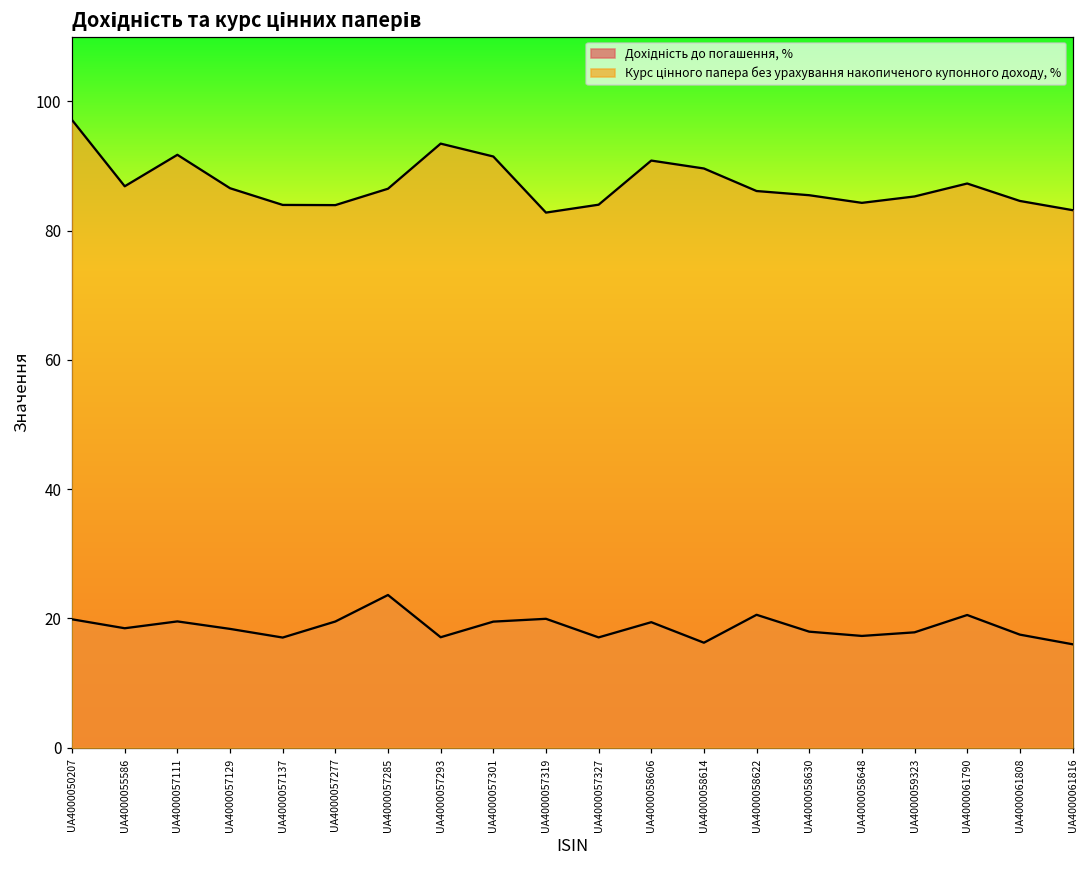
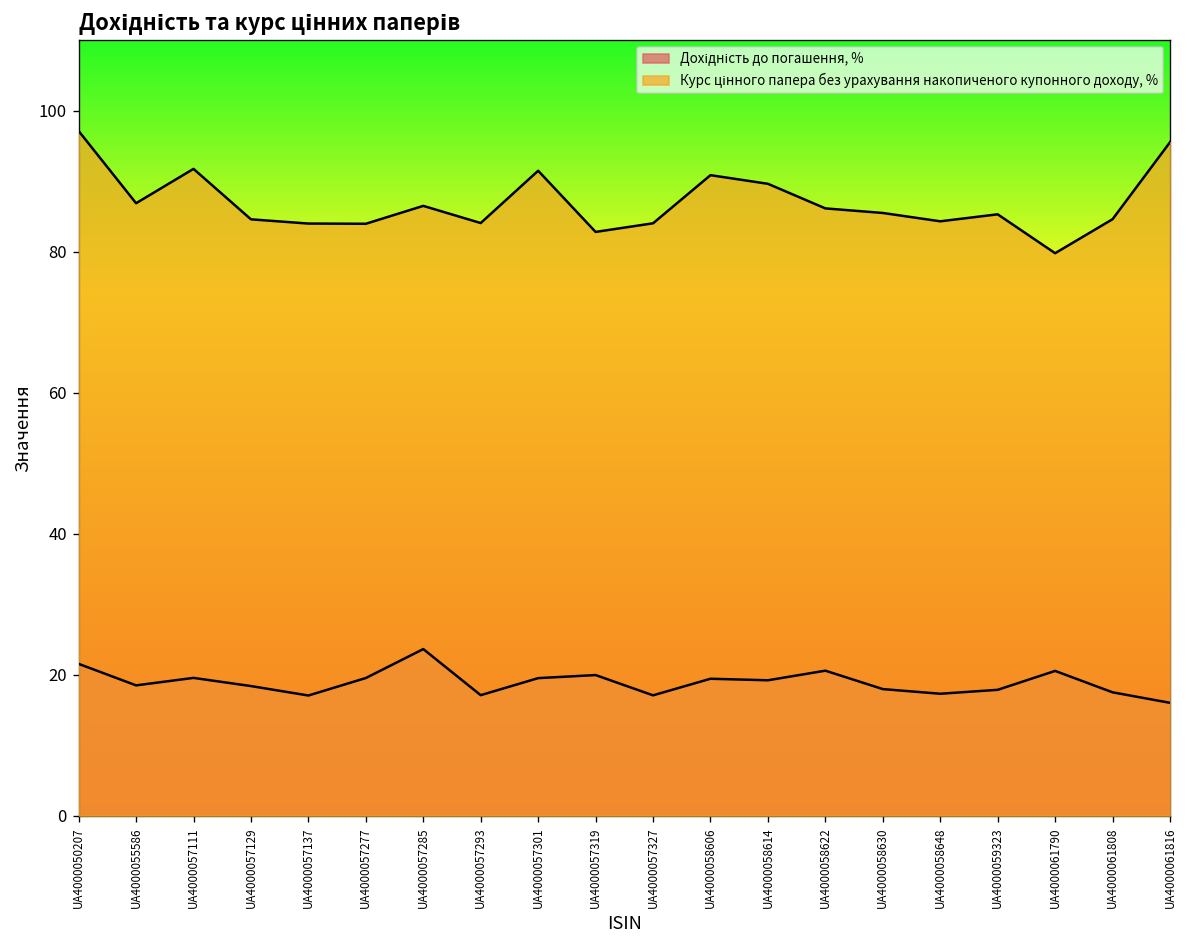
Дохідність до погашення, %, UA4000050207: 20 -> 22
Курс цінного папера без урахування накопиченого купонного доходу, %, UA4000057129: 87 -> 85
Курс цінного папера без урахування накопиченого купонного доходу, %, UA4000057293: 93 -> 84
Дохідність до погашення, %, UA4000058614: 16 -> 19
Курс цінного папера без урахування накопиченого купонного доходу, %, UA4000061790: 87 -> 80
Курс цінного папера без урахування накопиченого купонного доходу, %, UA4000061816: 83 -> 96
